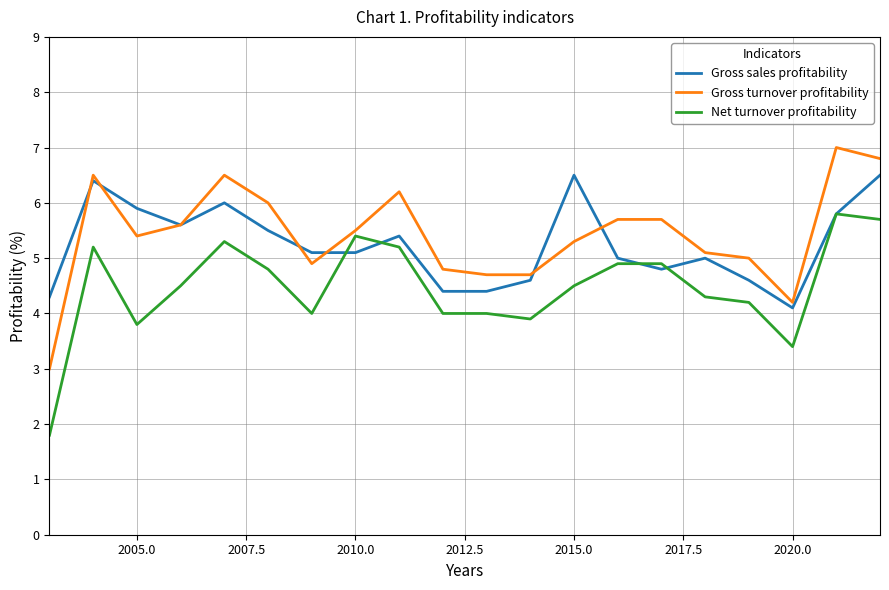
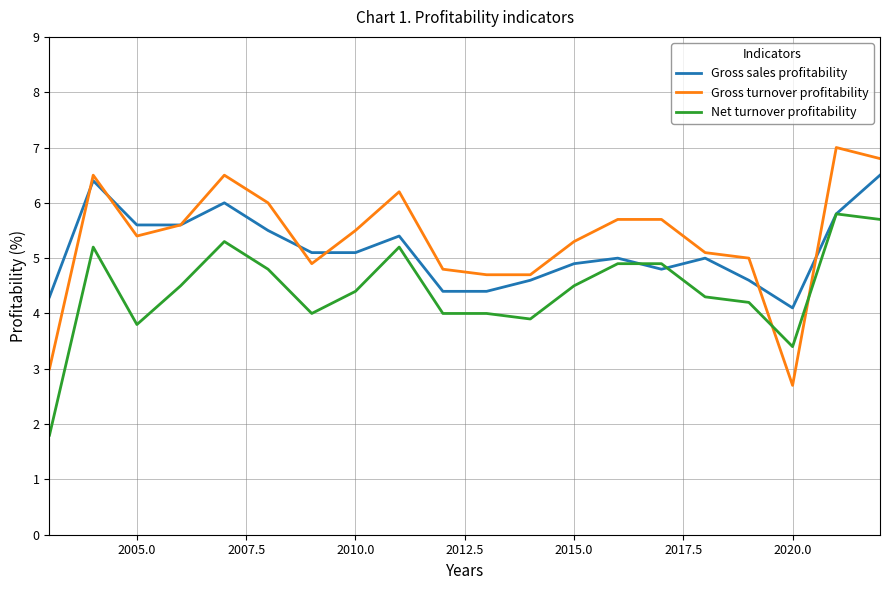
Gross sales profitability, 2005.0: 5.9 -> 5.6
Net turnover profitability, 2010.0: 5.4 -> 4.4
Gross sales profitability, 2015.0: 6.5 -> 4.9
Gross turnover profitability, 2020.0: 4.2 -> 2.7
